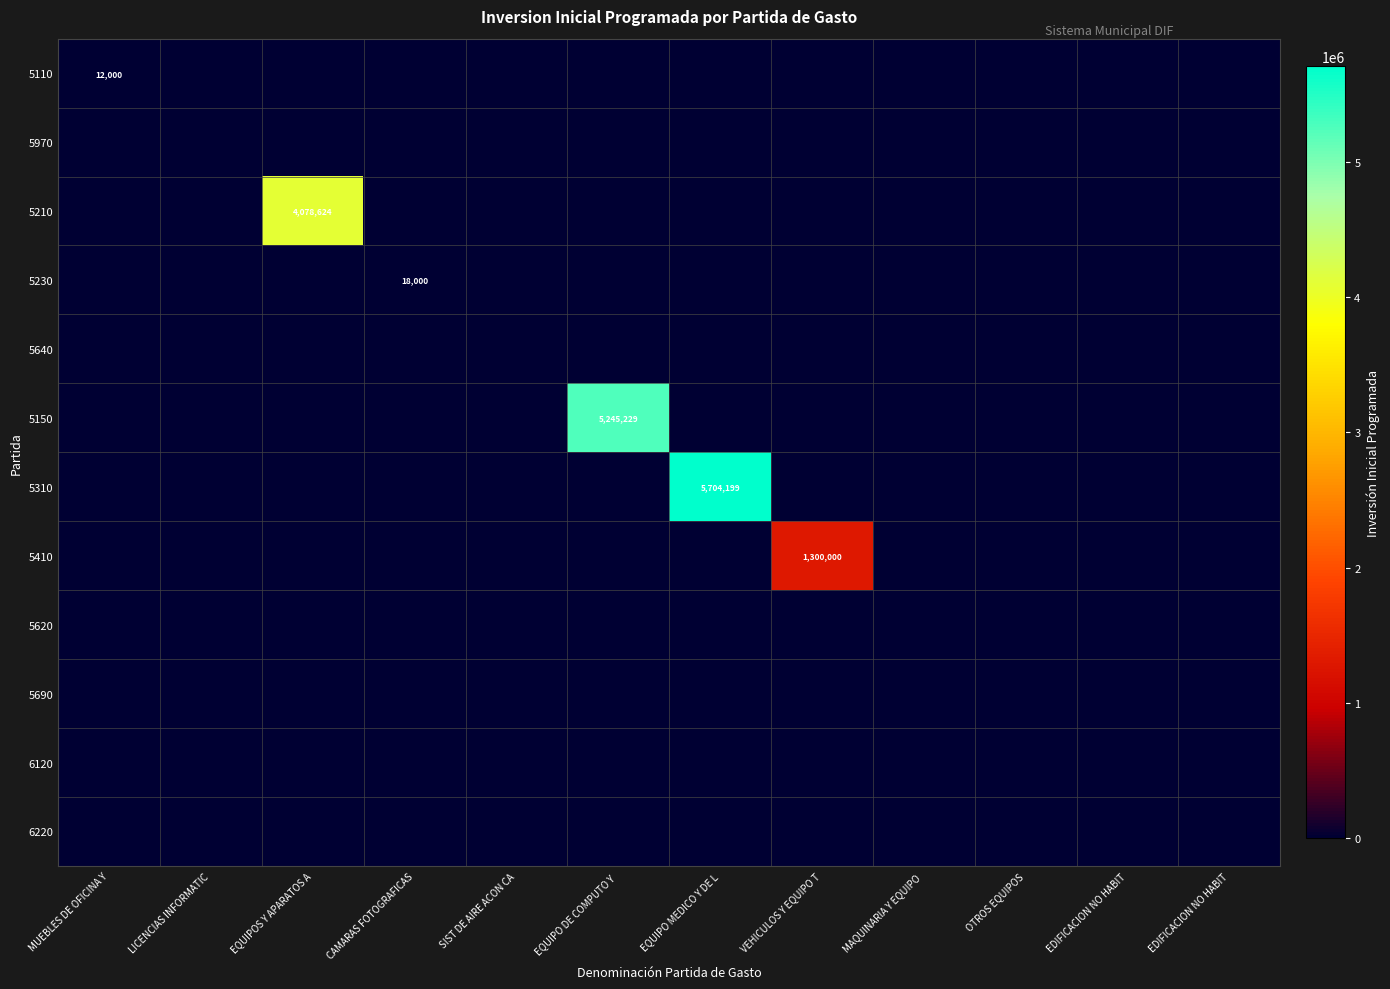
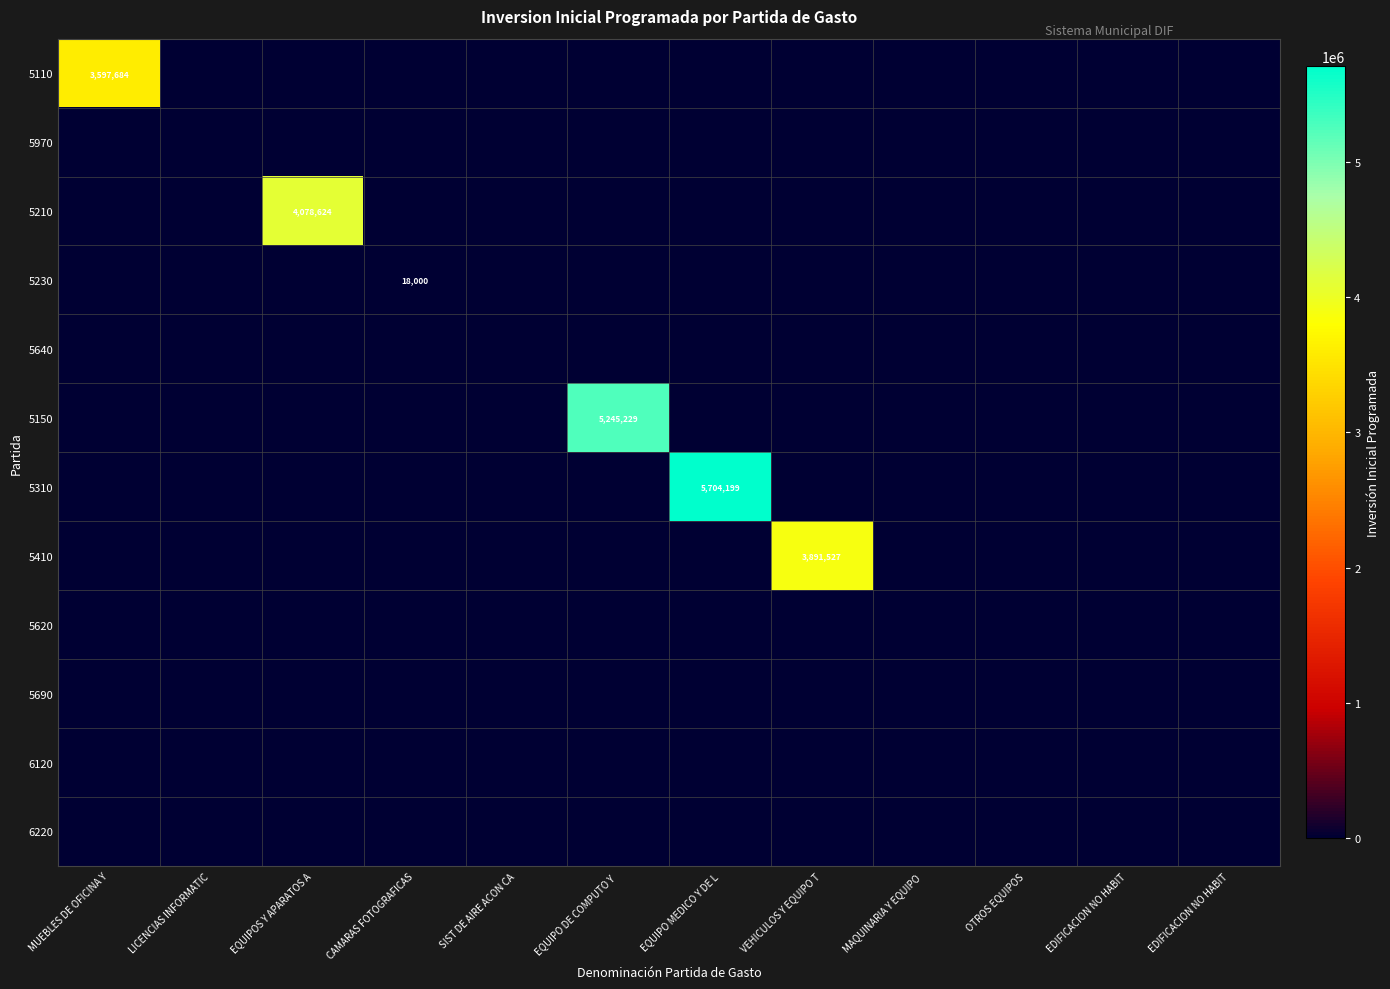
5110, MUEBLES DE OFICINA Y: 12,000 -> 3,597,684
5410, VEHICULOS Y EQUIPO T: 1,300,000 -> 3,891,527
